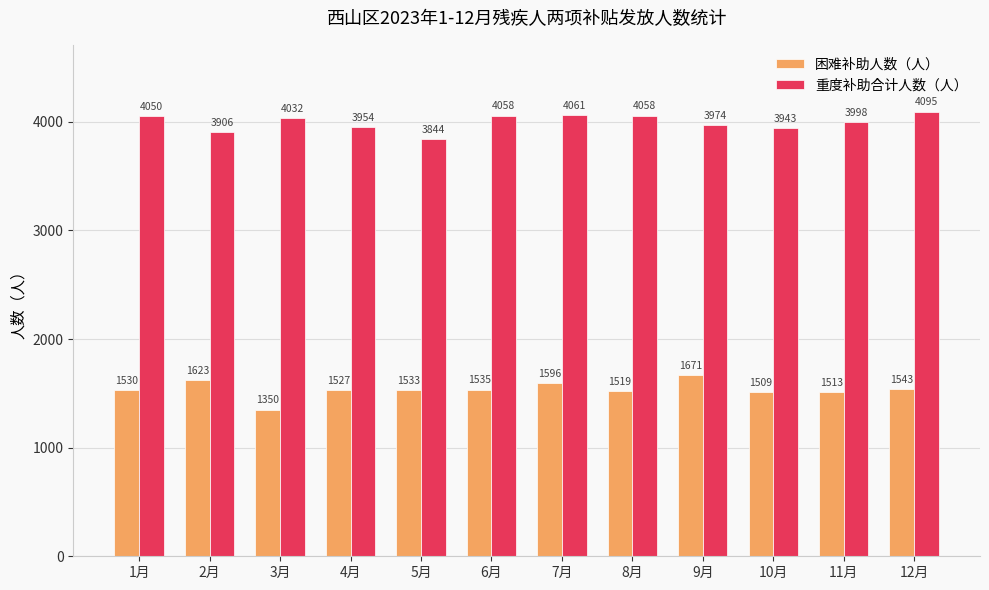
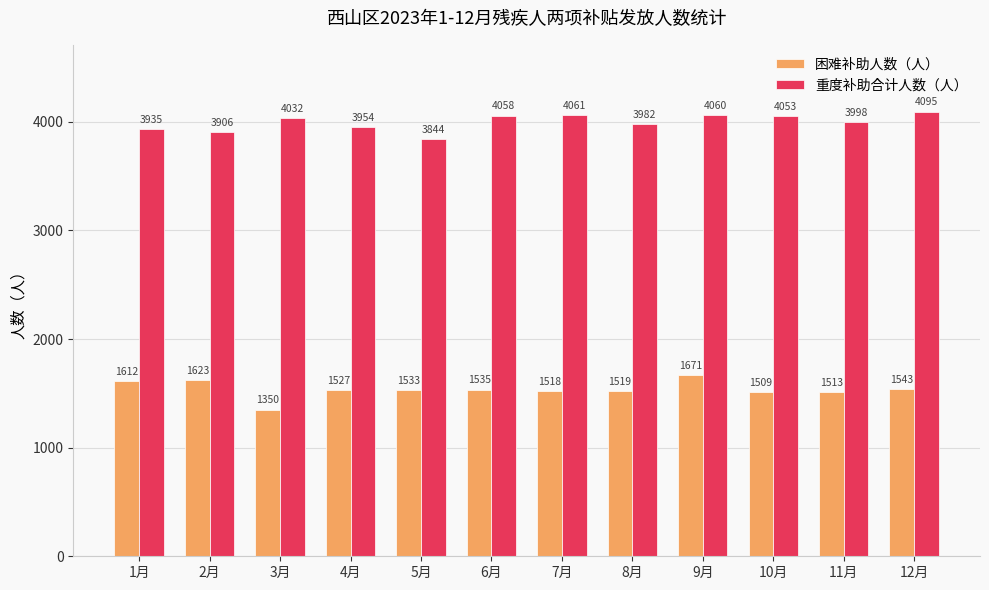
困难补助人数（人）, 1月: 1530 -> 1612
重度补助合计人数（人）, 1月: 4050 -> 3935
困难补助人数（人）, 7月: 1596 -> 1518
重度补助合计人数（人）, 8月: 4058 -> 3982
重度补助合计人数（人）, 9月: 3974 -> 4060
重度补助合计人数（人）, 10月: 3943 -> 4053
